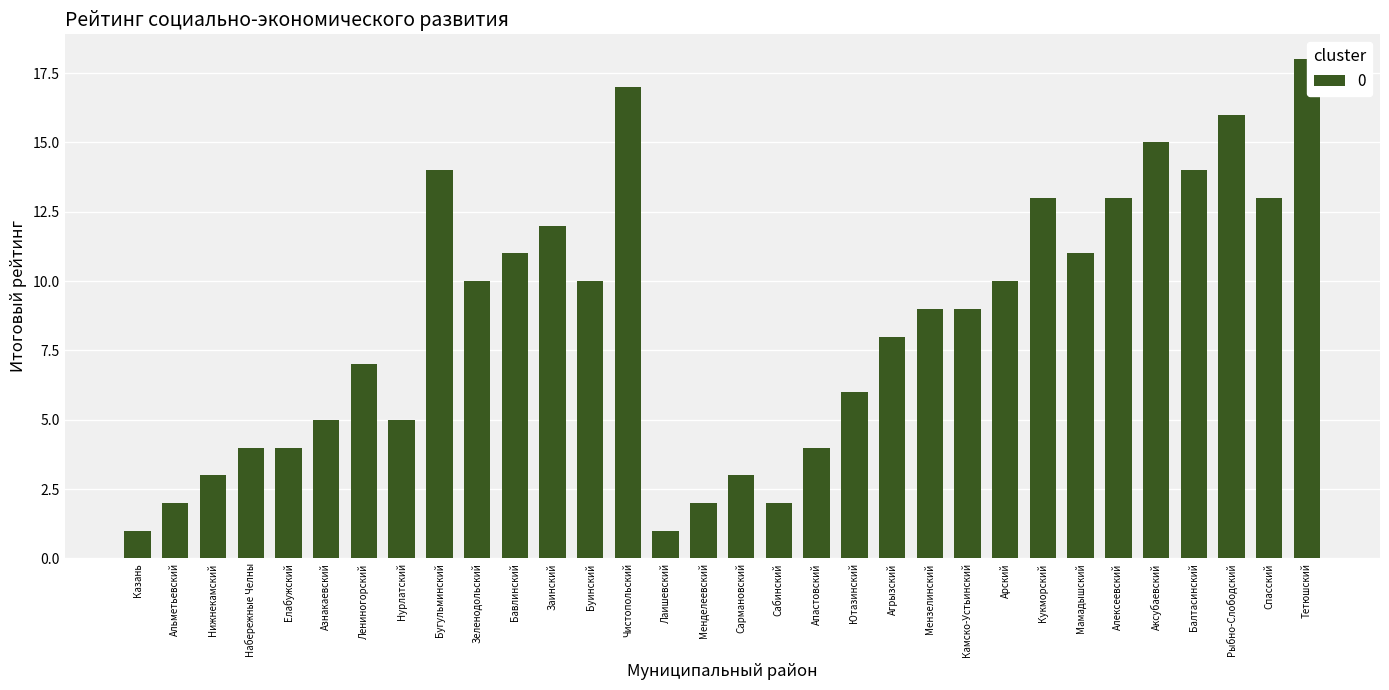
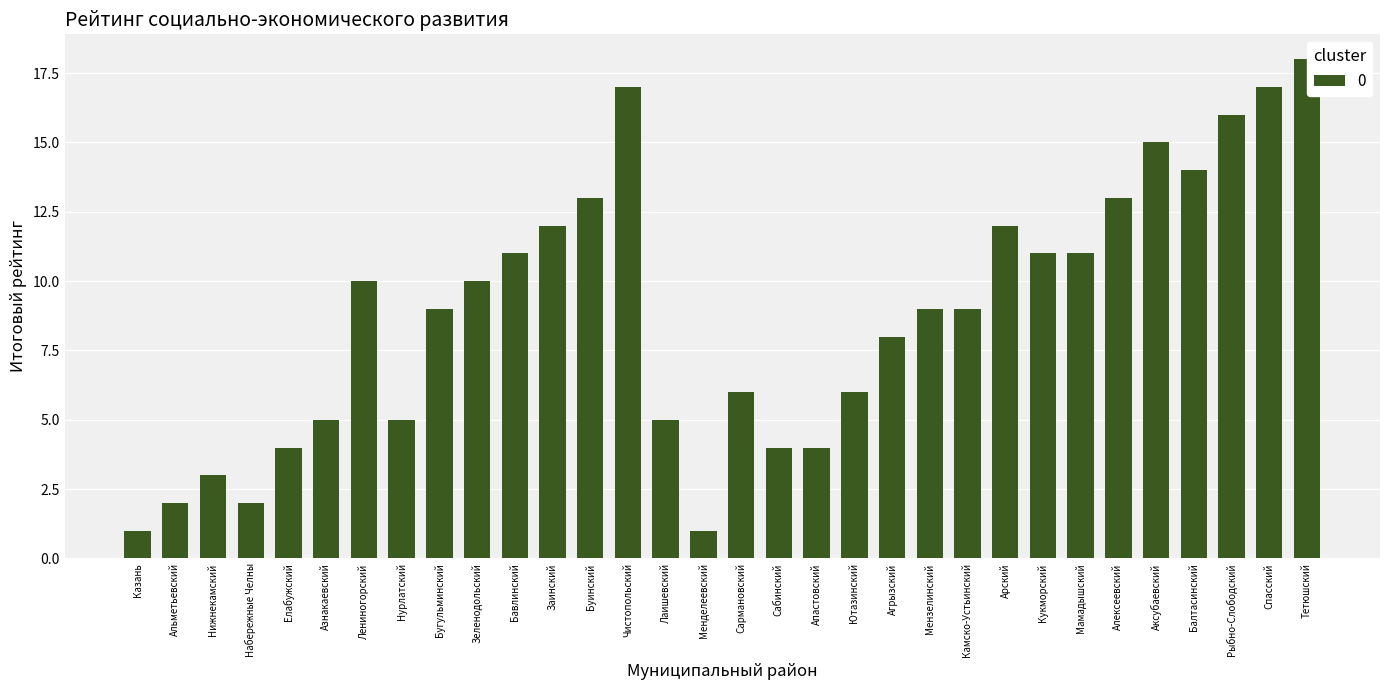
Набережные Челны: 4 -> 2
Лениногорский: 7 -> 10
Бугульминский: 14 -> 9
Буинский: 10 -> 13
Лаишевский: 1 -> 5
Менделеевский: 2 -> 1
Сармановский: 3 -> 6
Сабинский: 2 -> 4
Арский: 10 -> 12
Кукморский: 13 -> 11
Спасский: 13 -> 17
